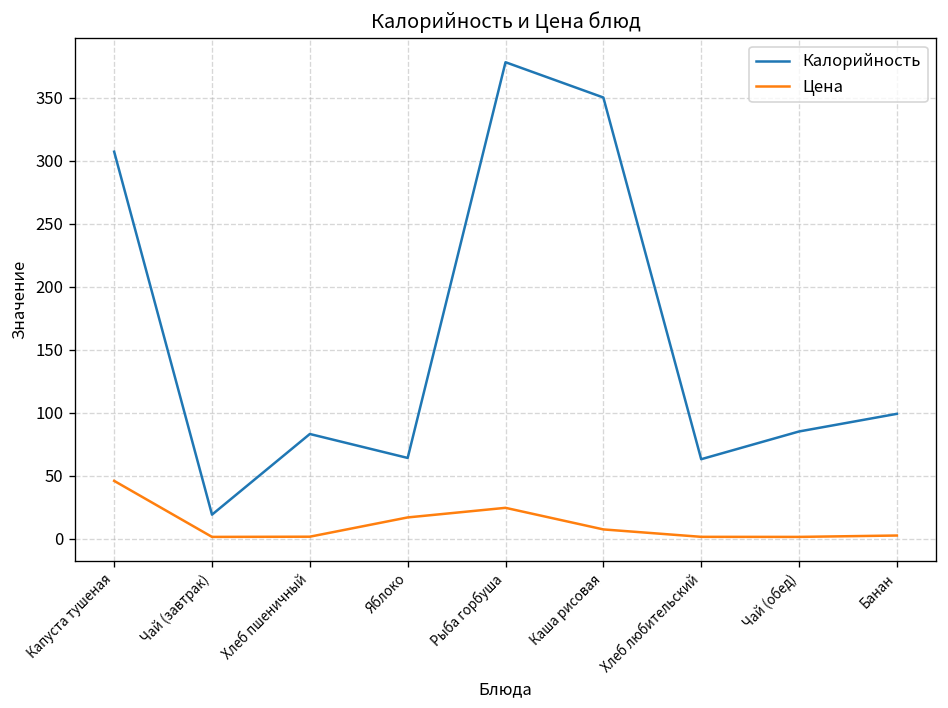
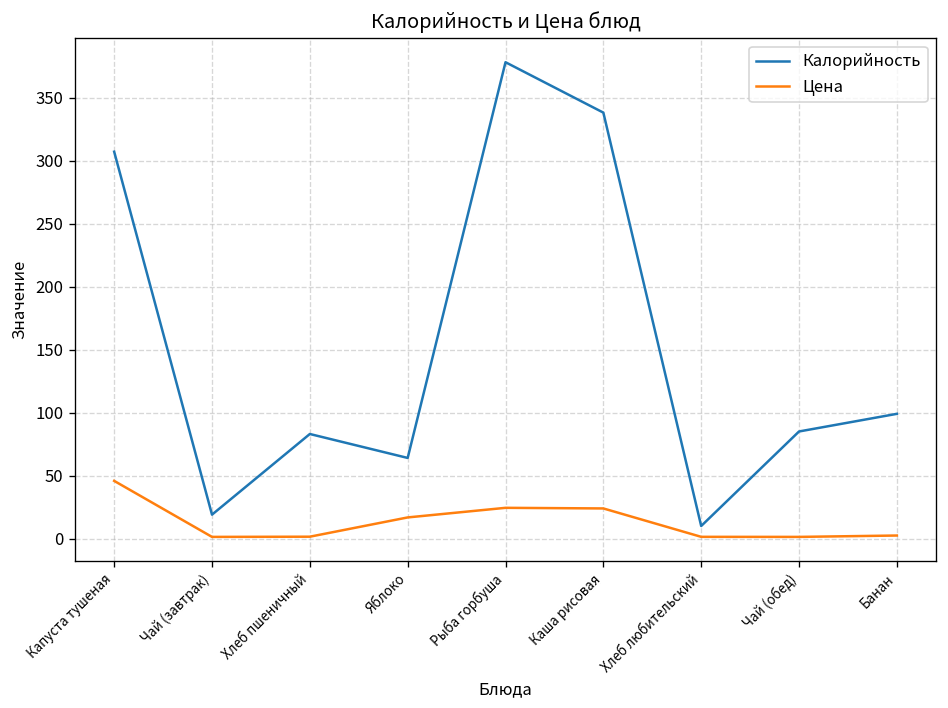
Калорийность, Каша рисовая: 350 -> 338
Цена, Каша рисовая: 7 -> 24
Калорийность, Хлеб любительский: 63 -> 10
